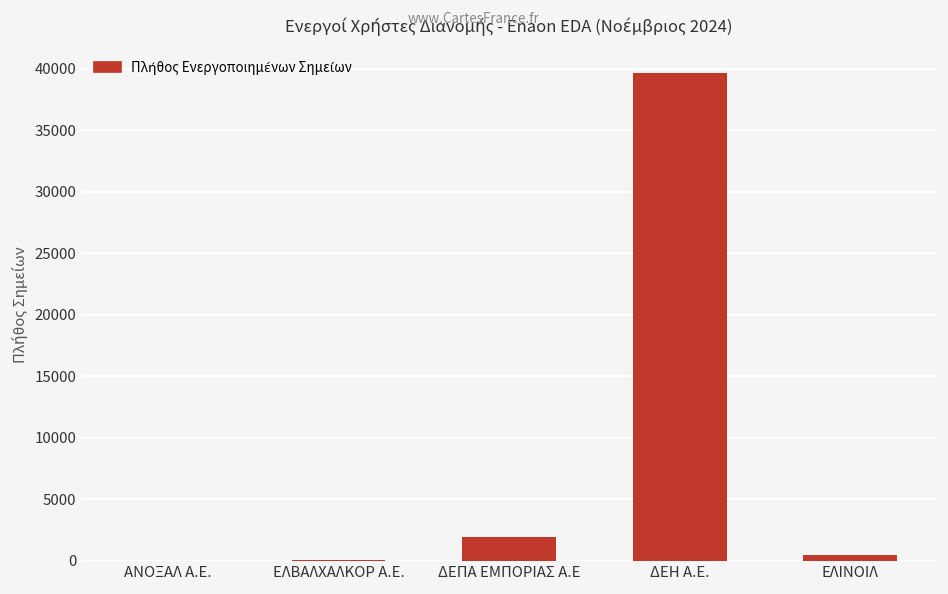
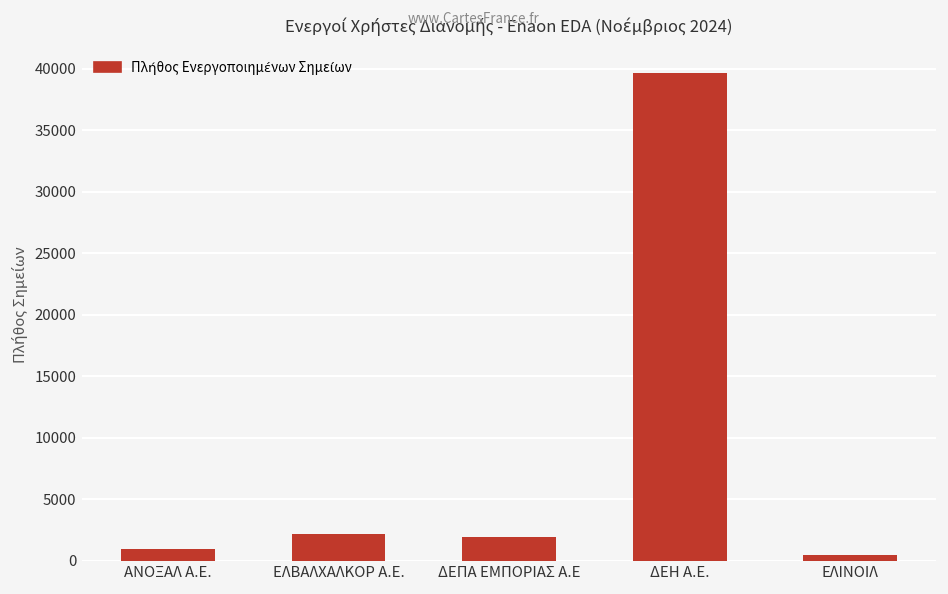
ΑΝΟΞΑΛ A.E.: 0 -> 1000
ΕΛΒΑΛΧΑΛΚΟΡ A.E.: 0 -> 2200
